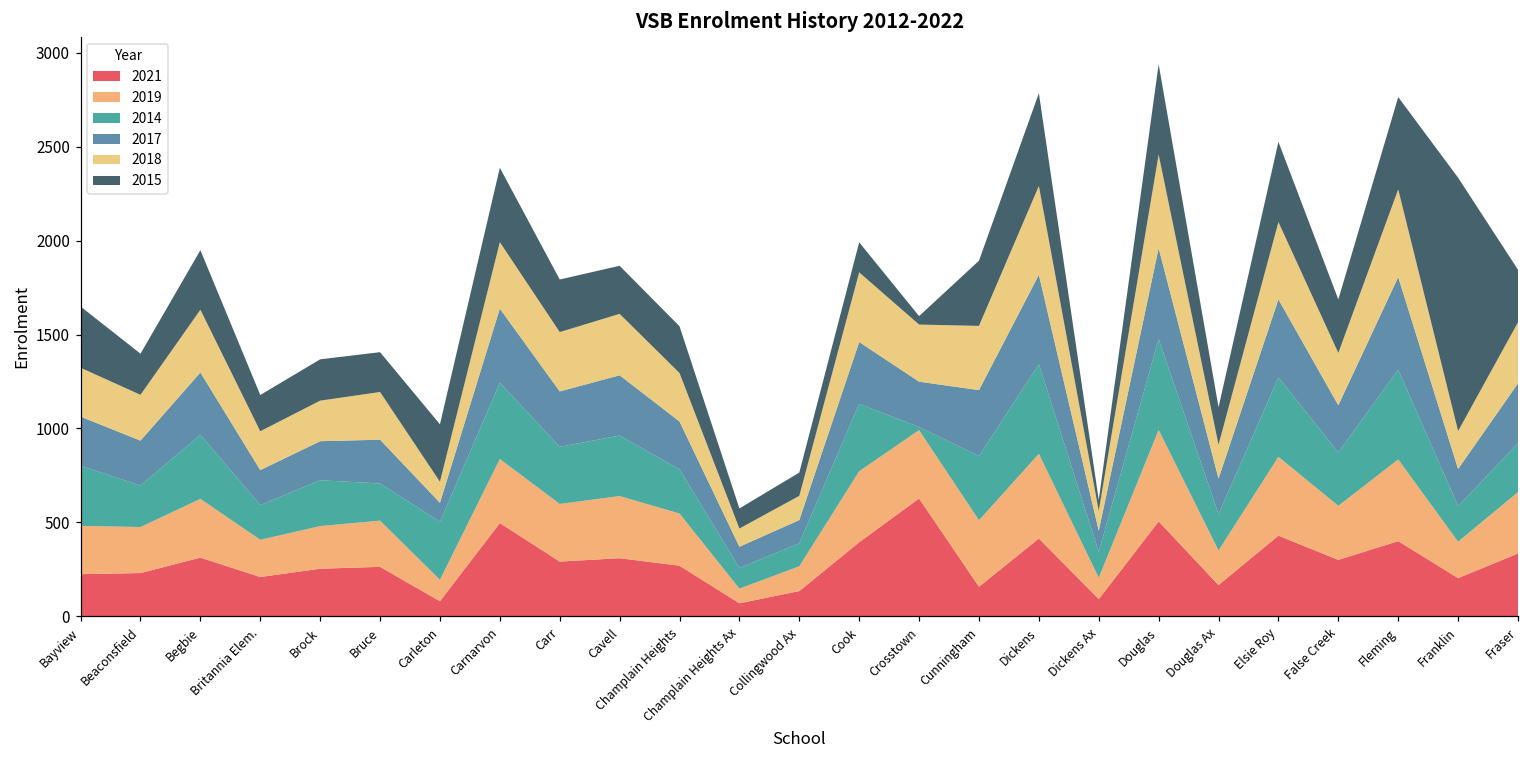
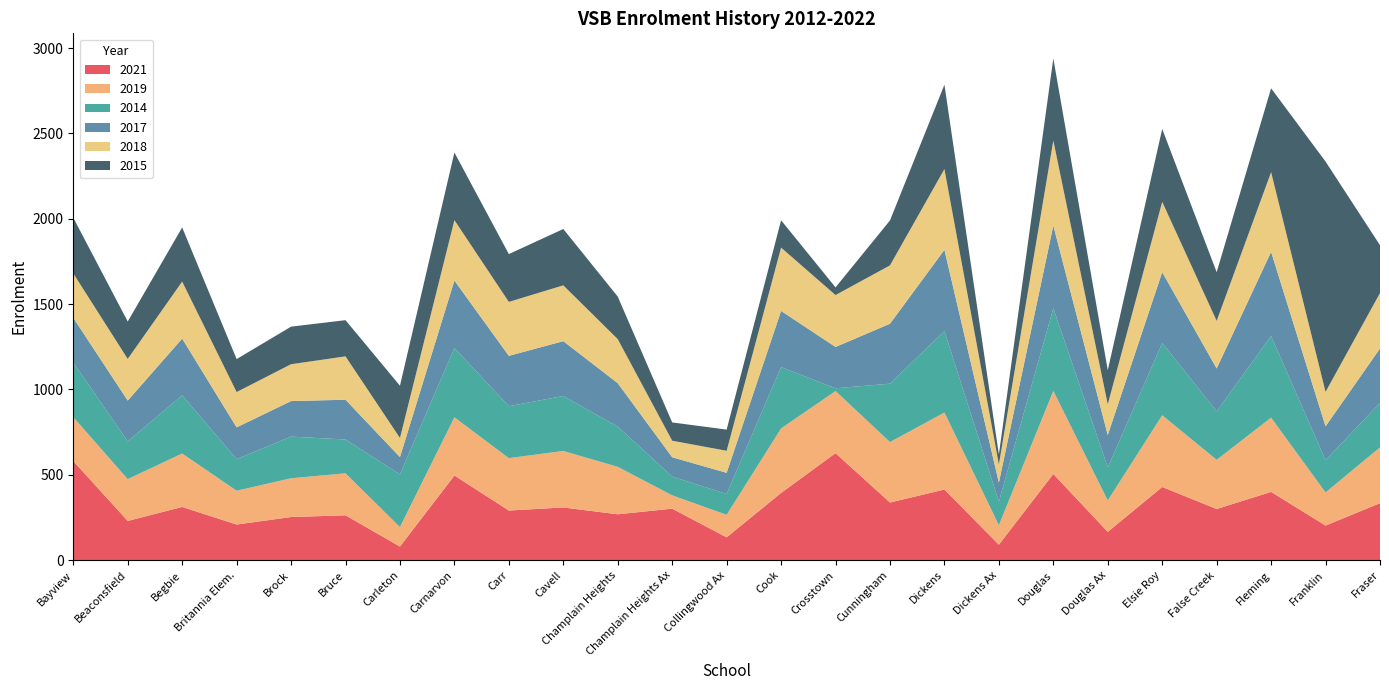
2021, Bayview: 220 -> 580
2015, Cavell: 260 -> 330
2021, Champlain Heights Ax: 70 -> 300
2021, Cunningham: 160 -> 340
2015, Cunningham: 350 -> 260
